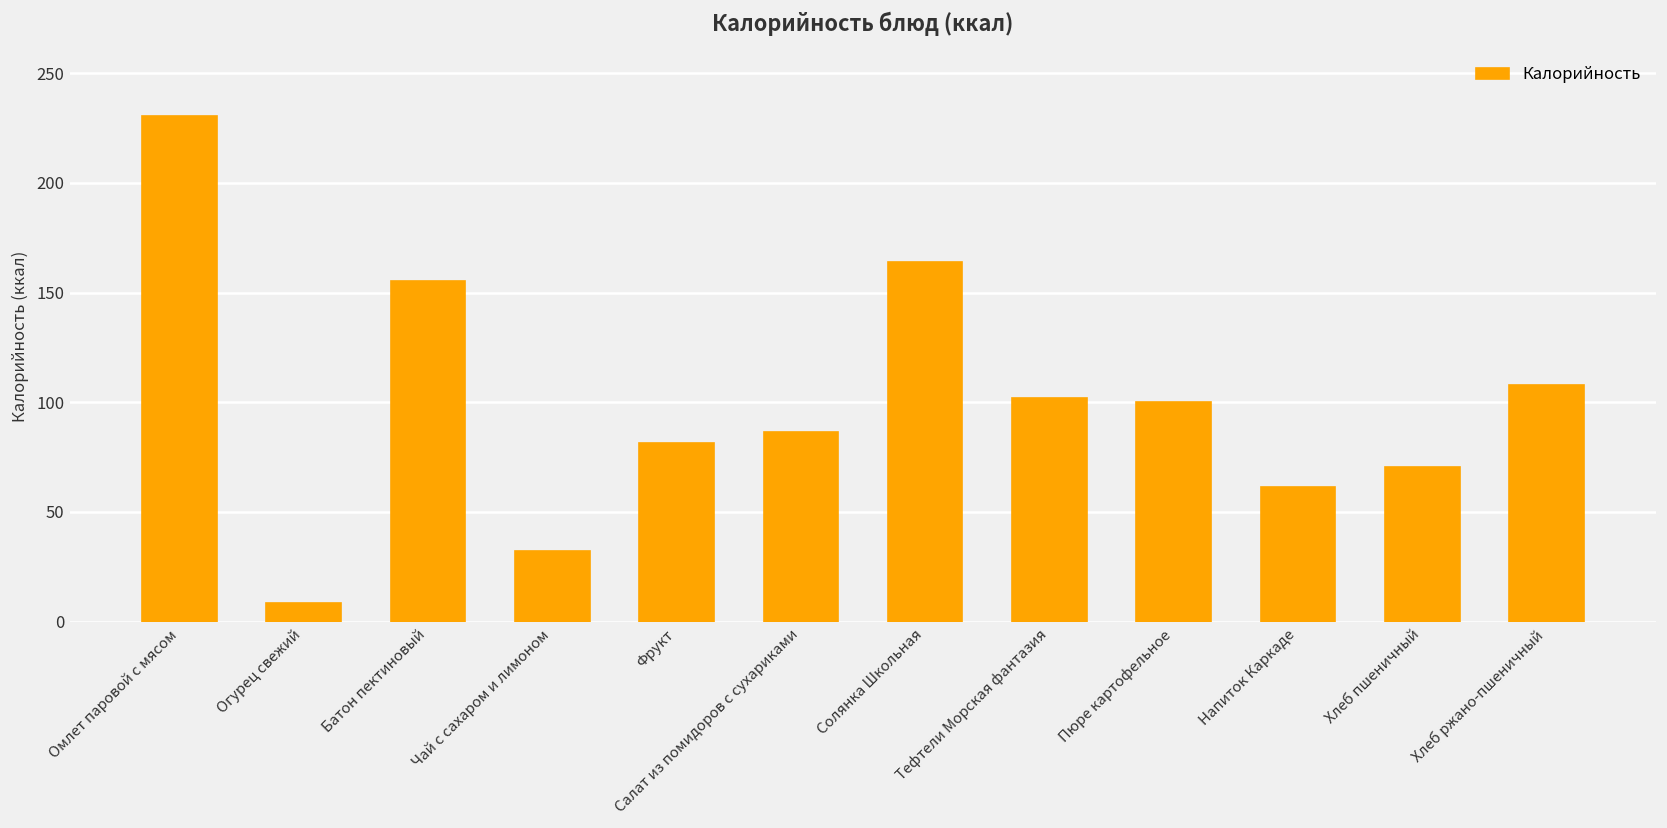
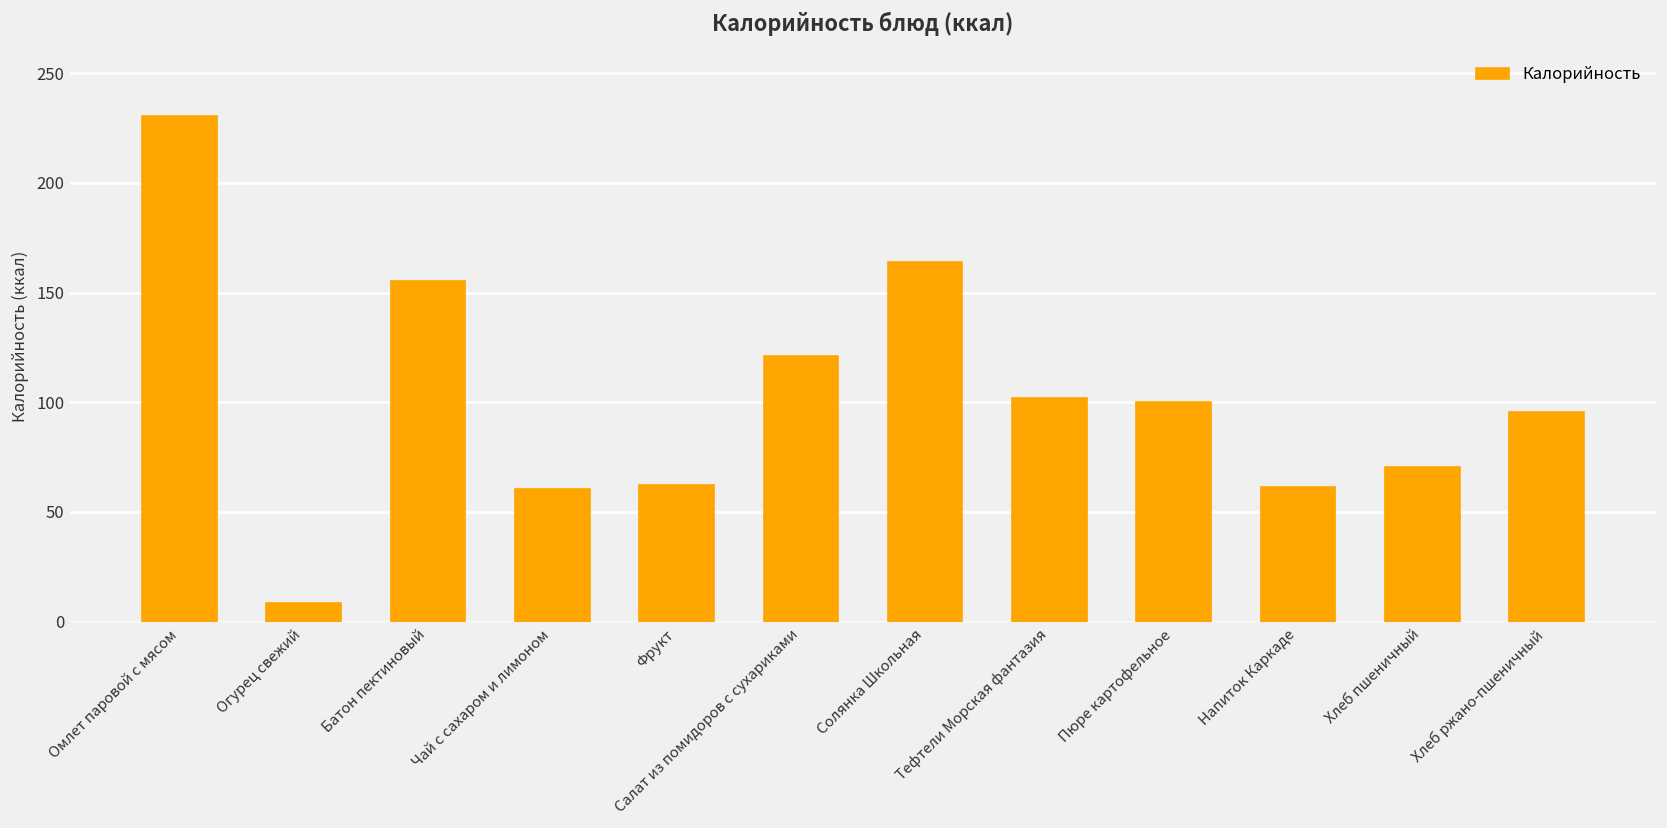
Чай с сахаром и лимоном: 32 -> 61
Фрукт: 82 -> 62
Салат из помидоров с сухариками: 86 -> 121
Хлеб ржано-пшеничный: 108 -> 95
